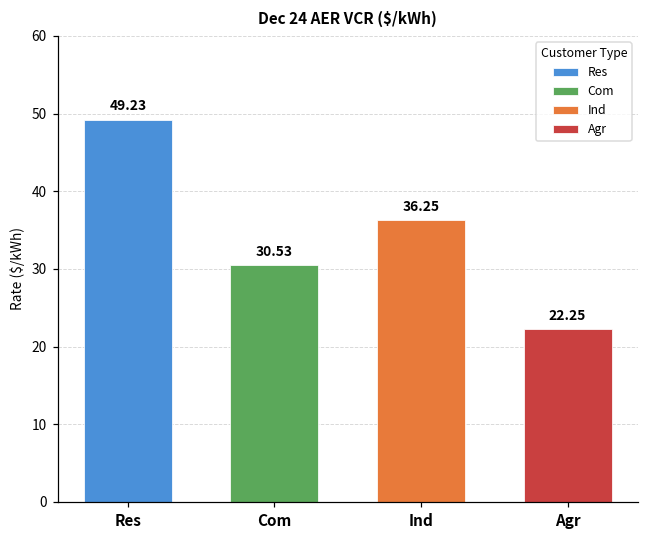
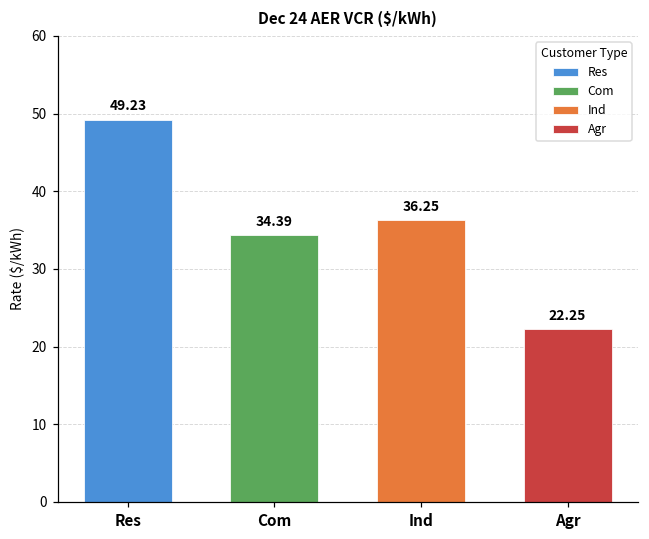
Com: 30.53 -> 34.39
